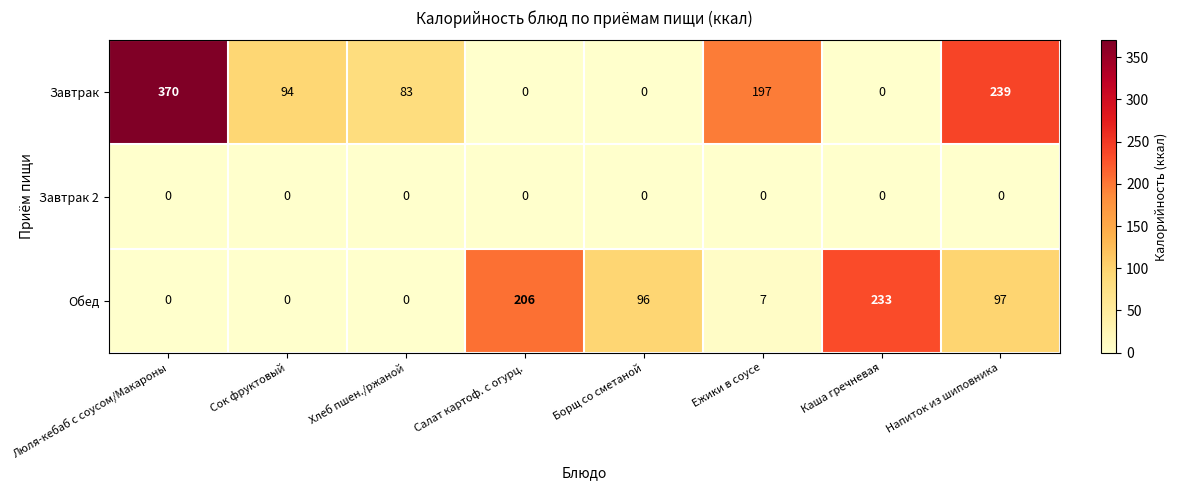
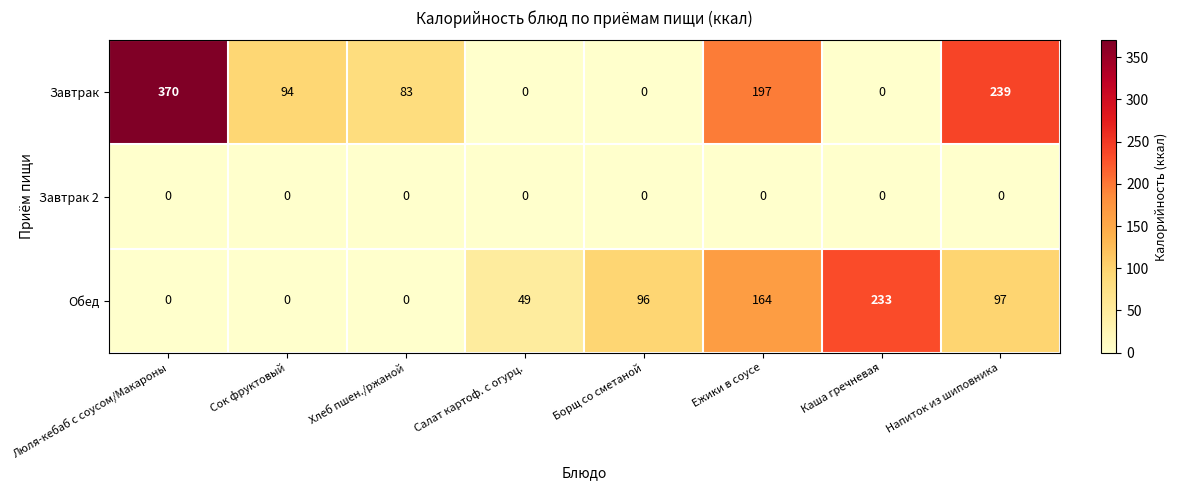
Обед, Салат картоф. с огурц.: 206 -> 49
Обед, Ежики в соусе: 7 -> 164
